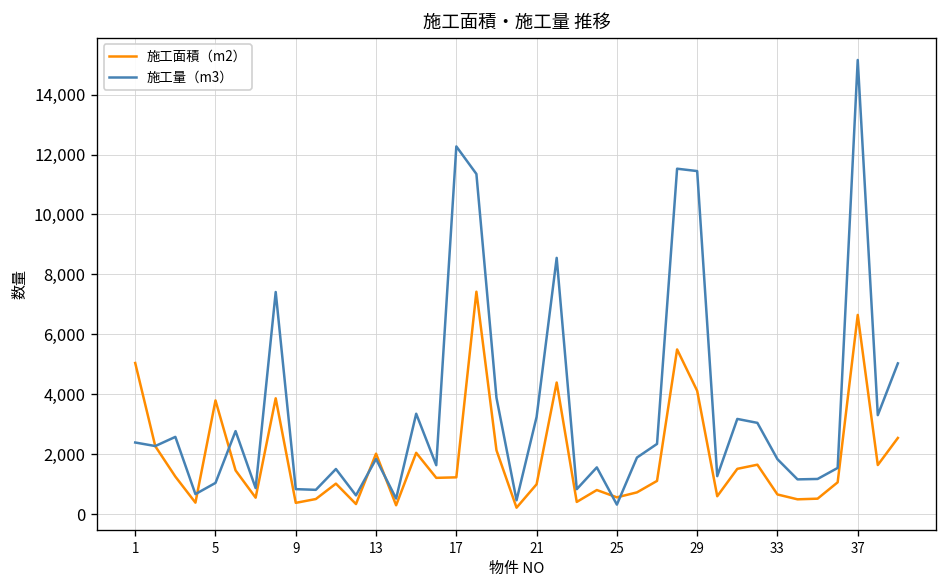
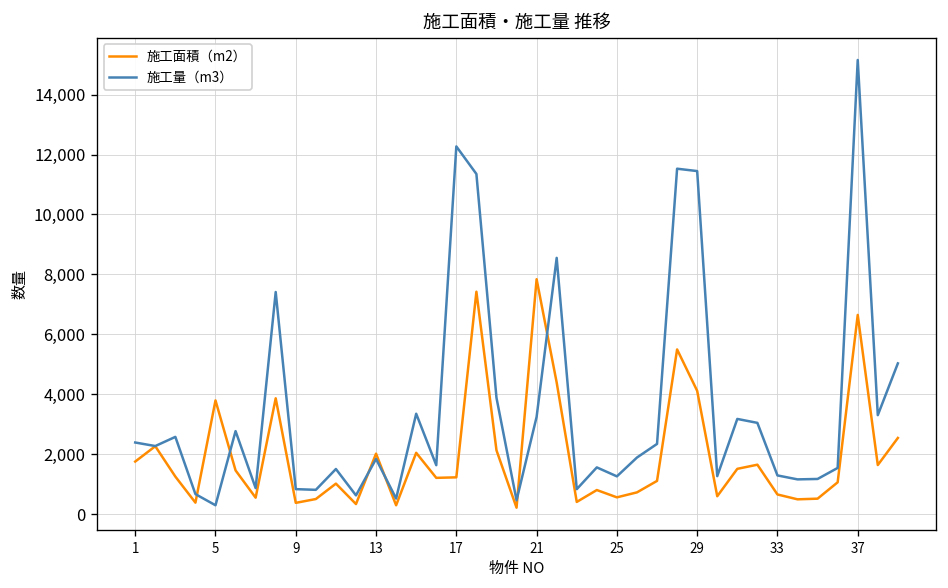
施工面積（m2）, 1: 5,000 -> 1,800
施工量（m3）, 5: 1,000 -> 300
施工面積（m2）, 21: 1,000 -> 7,800
施工量（m3）, 25: 300 -> 1,300
施工量（m3）, 33: 1,800 -> 1,300
